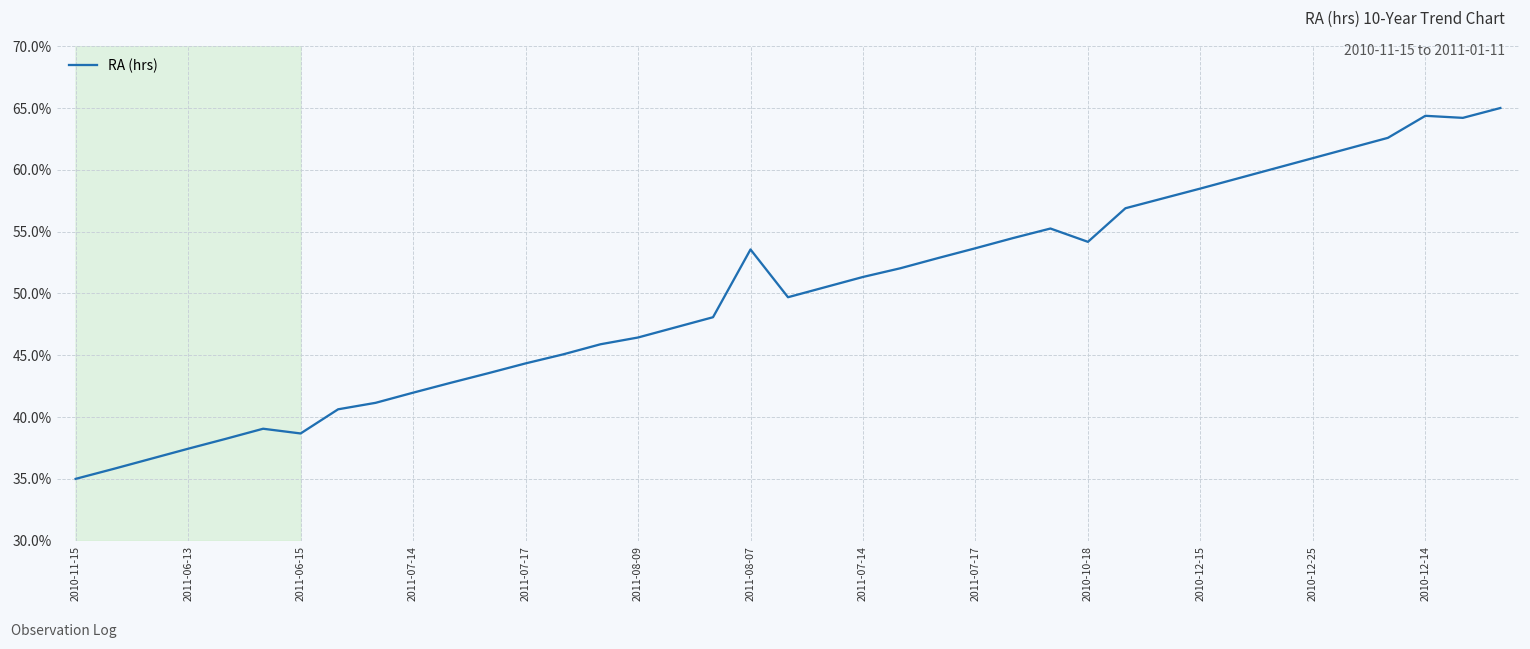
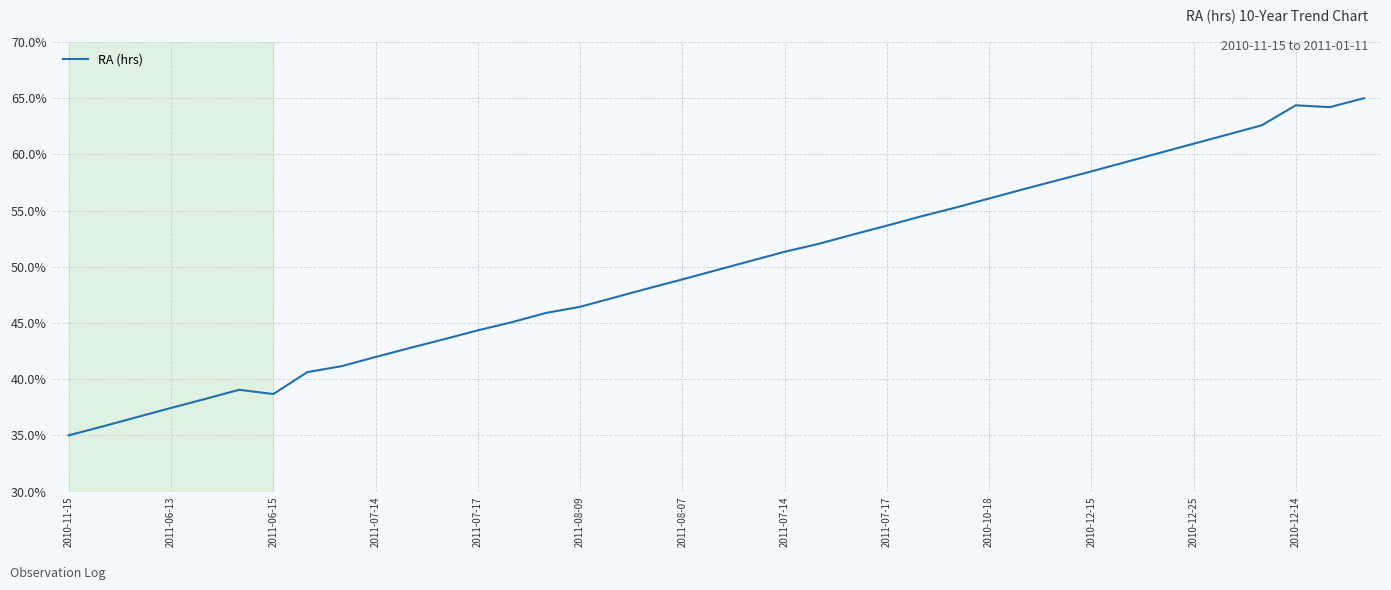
2011-08-07: 53.6% -> 48.9%
2010-10-18: 54.2% -> 56.1%
